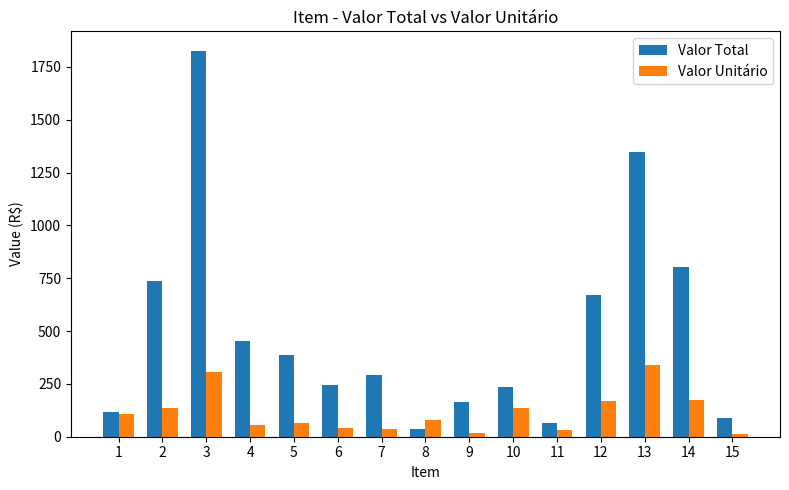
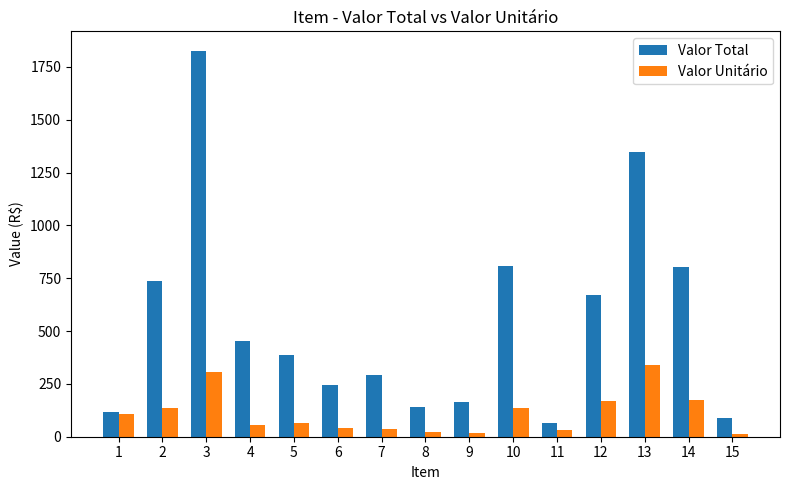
Valor Total, 8: 40 -> 140
Valor Unitário, 8: 80 -> 20
Valor Total, 10: 230 -> 810
